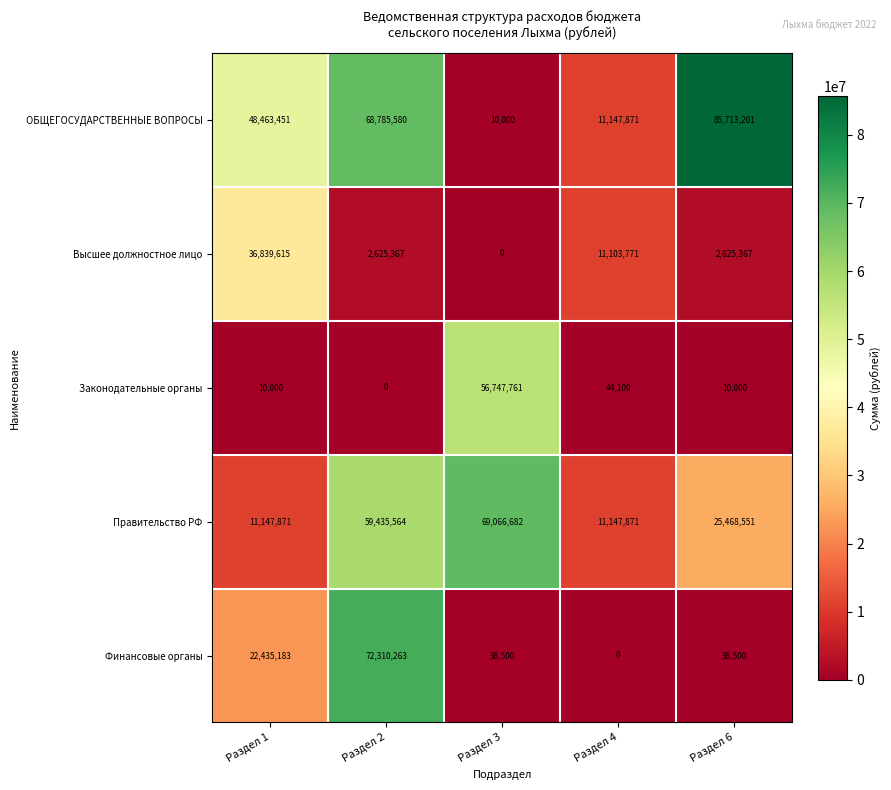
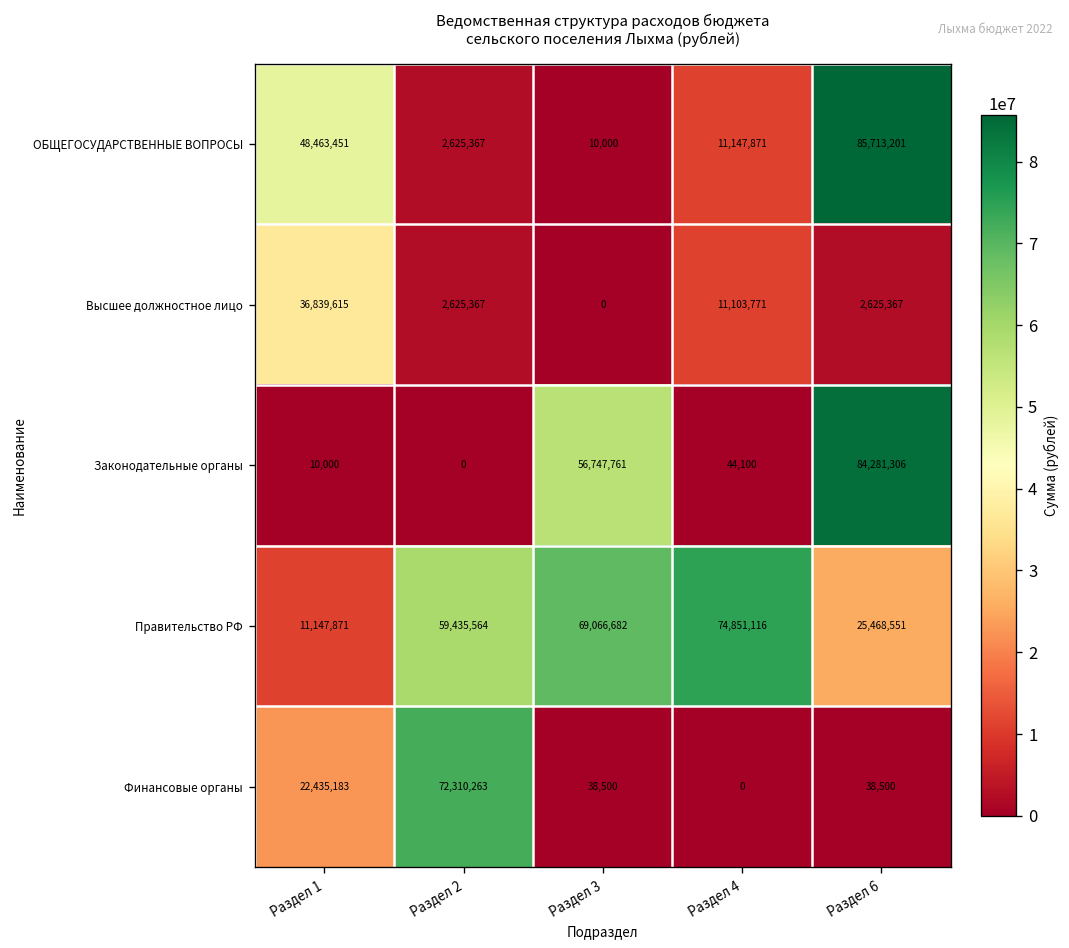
ОБЩЕГОСУДАРСТВЕННЫЕ ВОПРОСЫ, Раздел 2: 68,785,580 -> 2,625,367
Законодательные органы, Раздел 6: 10,000 -> 84,281,306
Правительство РФ, Раздел 4: 11,147,871 -> 74,851,116
